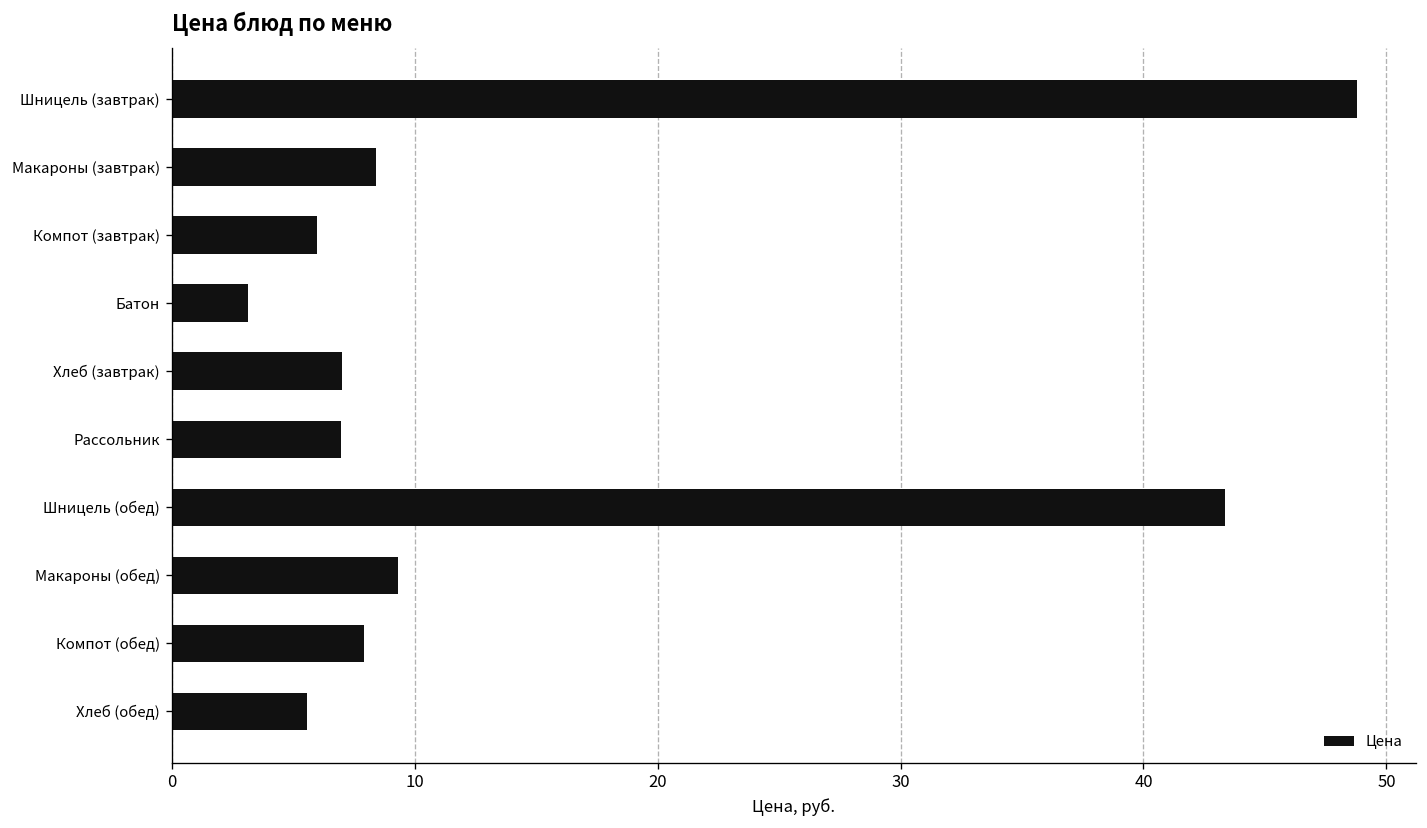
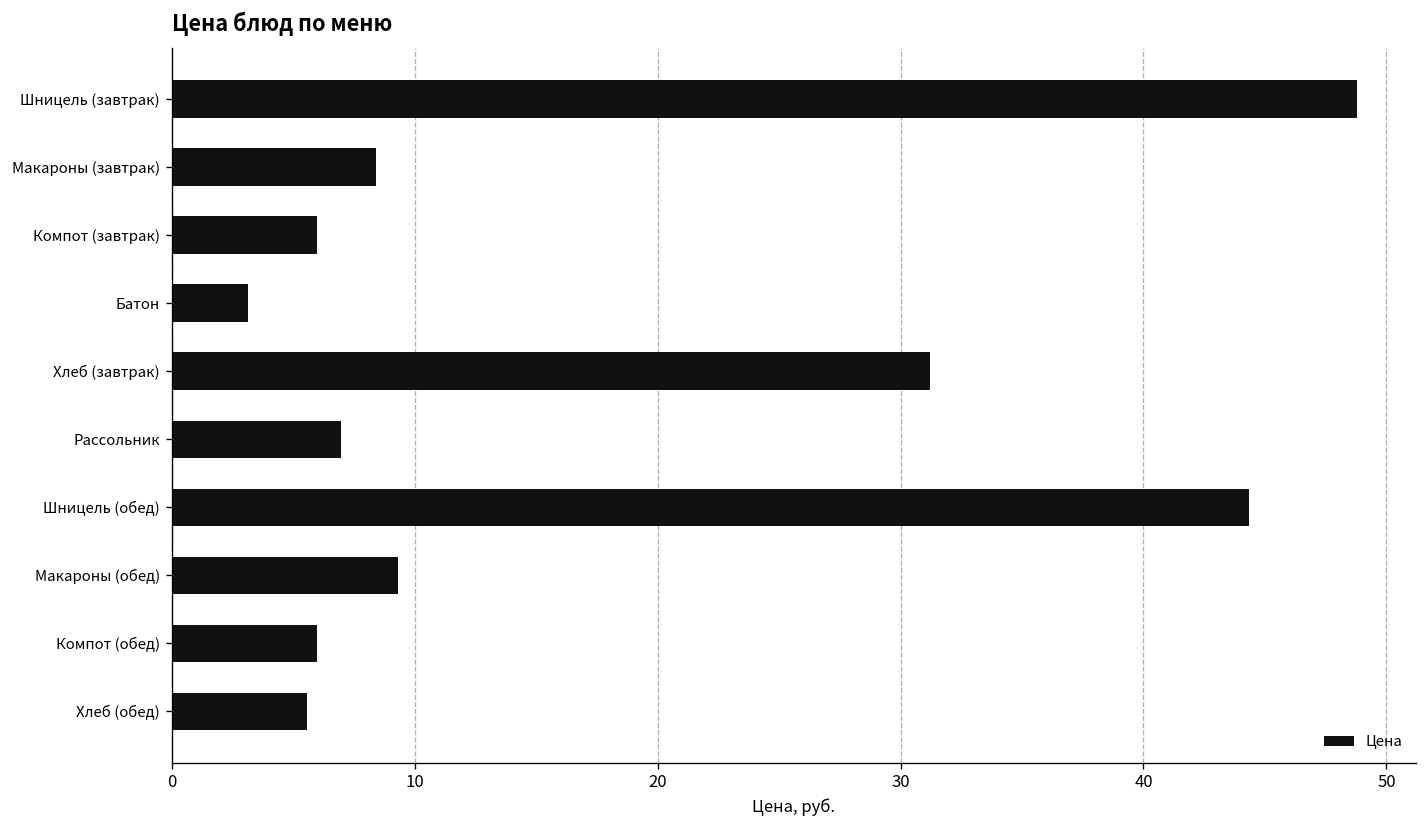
Хлеб (завтрак): 7.0 -> 31.2
Шницель (обед): 43.4 -> 44.3
Компот (обед): 7.9 -> 6.0
